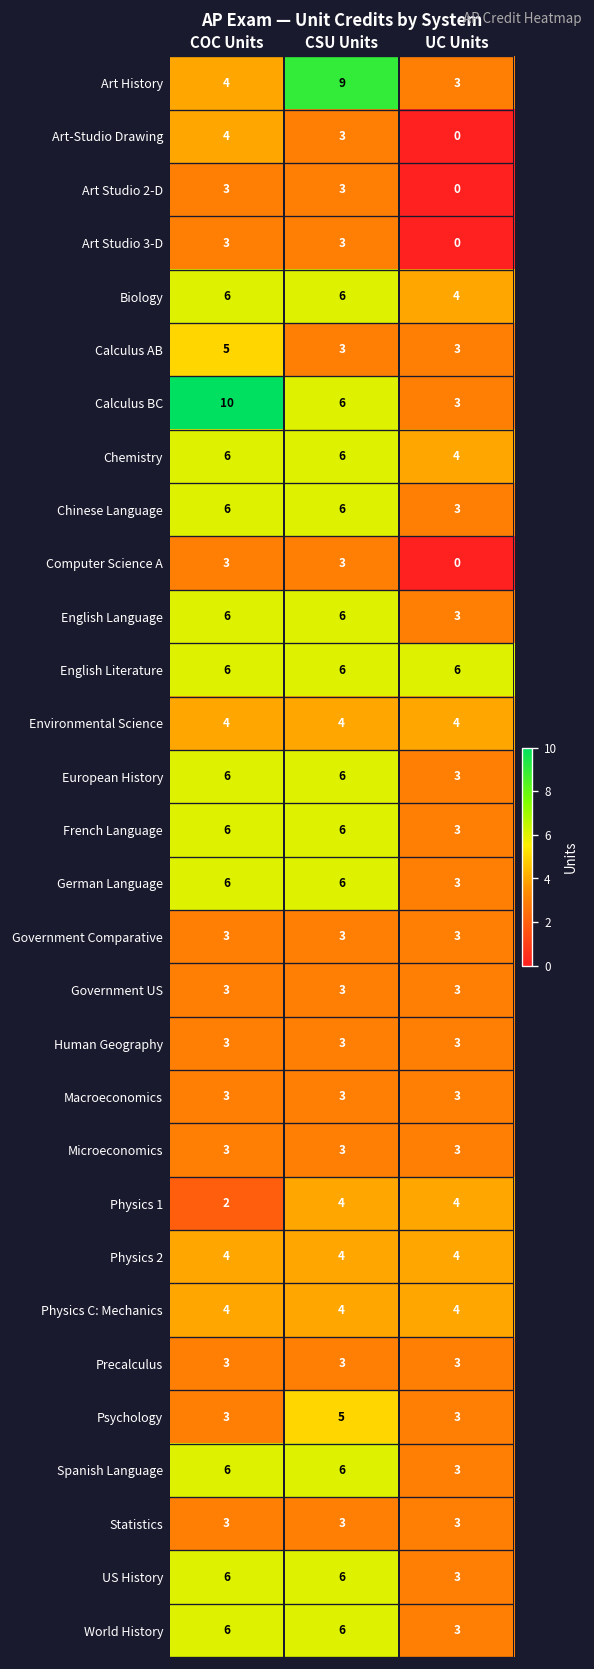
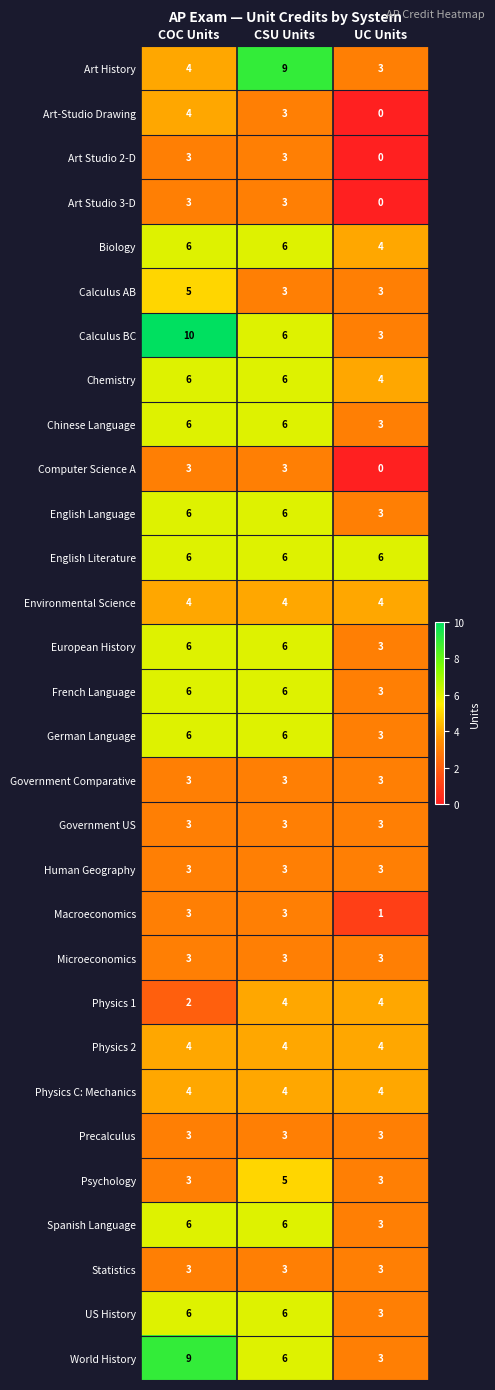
Macroeconomics, UC Units: 3 -> 1
World History, COC Units: 6 -> 9
